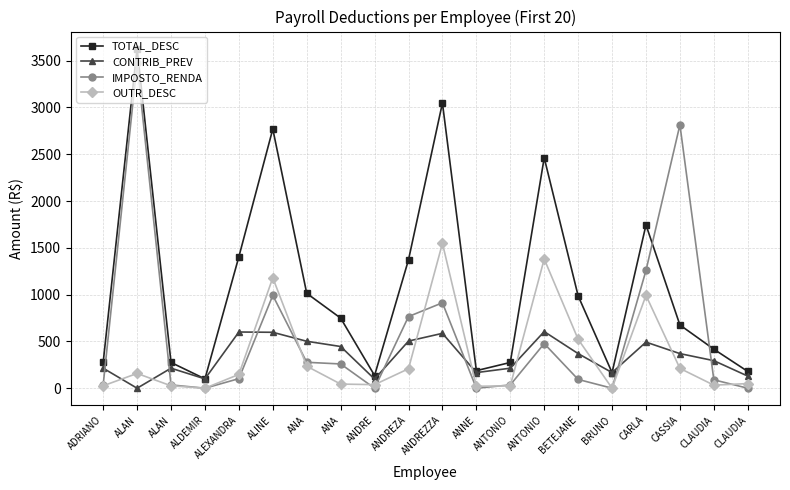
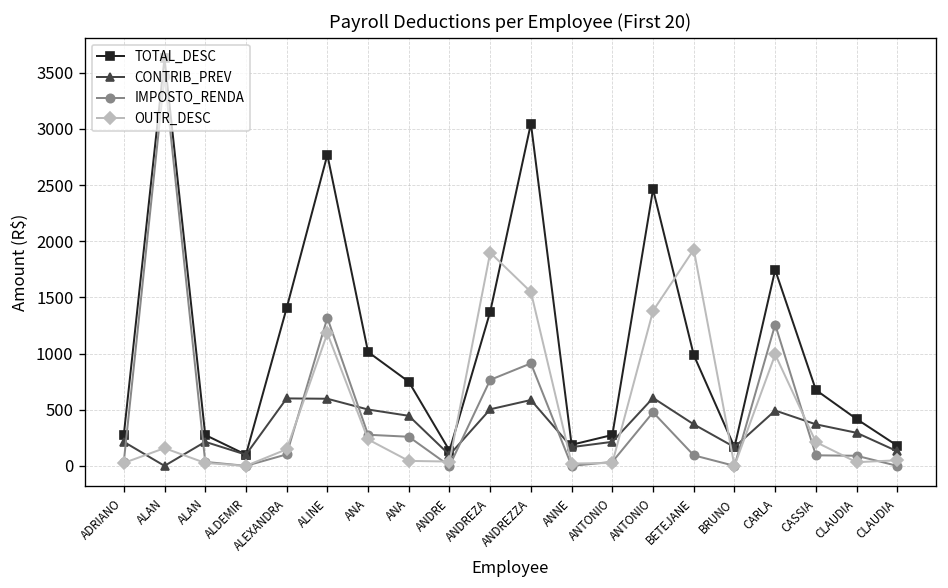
IMPOSTO_RENDA, ALINE: 1000 -> 1300
OUTR_DESC, ANDREZA: 200 -> 1900
OUTR_DESC, BETEJANE: 500 -> 1900
IMPOSTO_RENDA, CASSIA: 2800 -> 100
